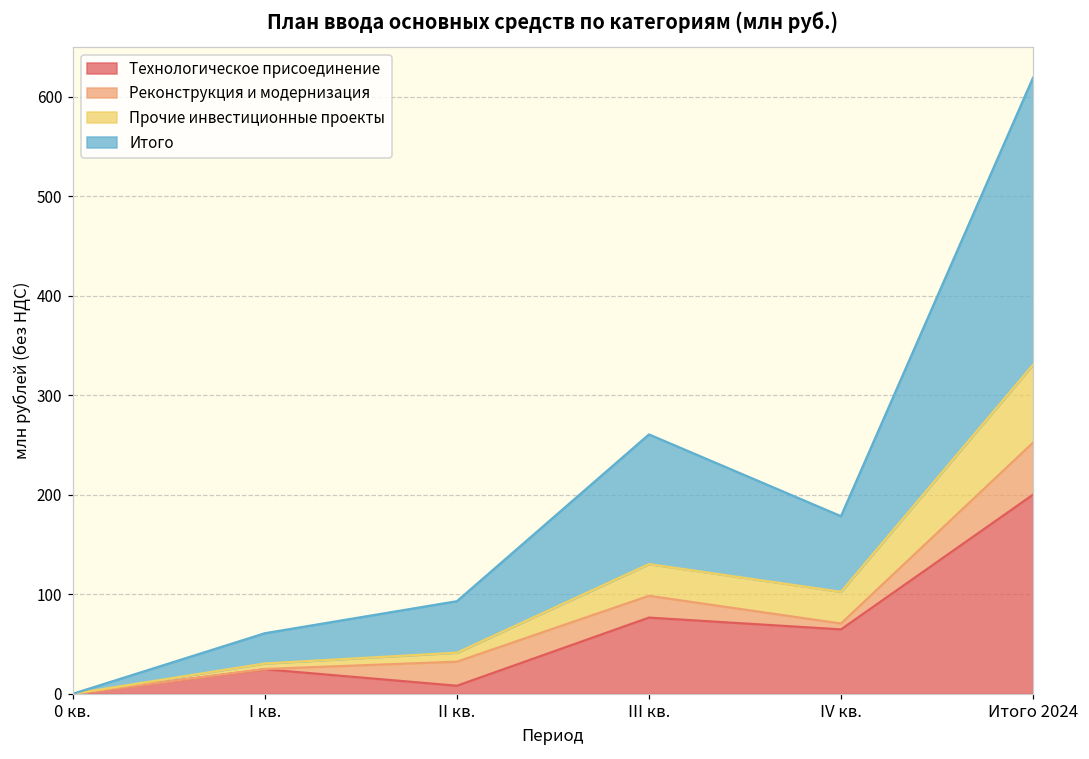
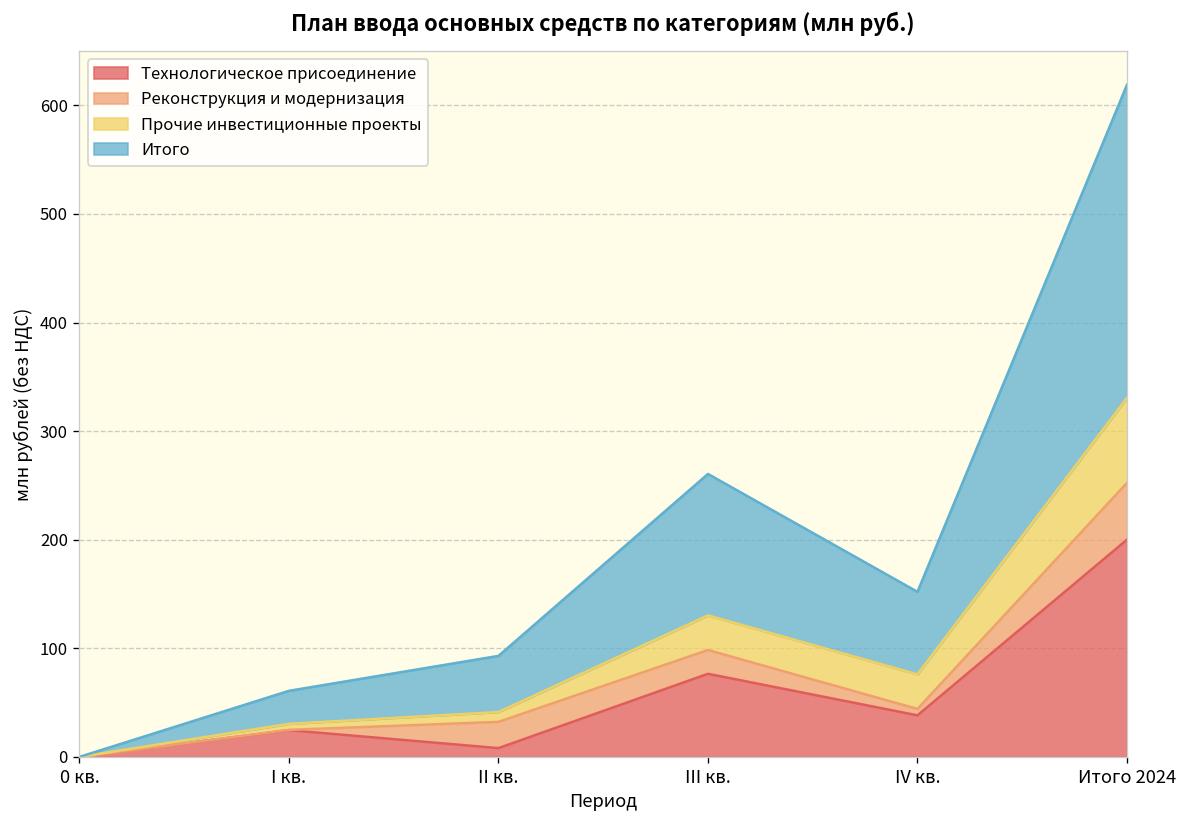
Технологическое присоединение, IV кв.: 60 -> 40
